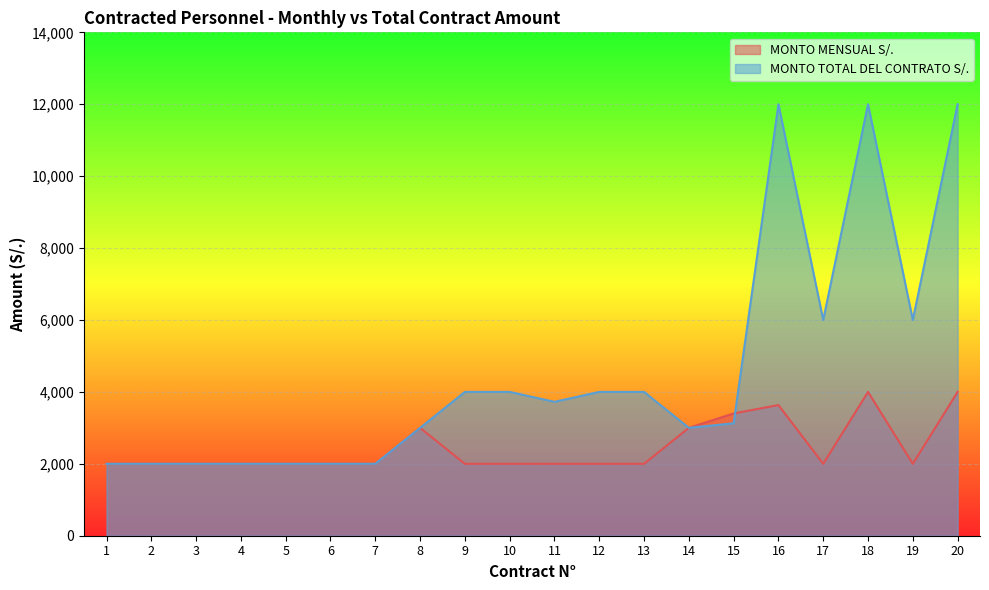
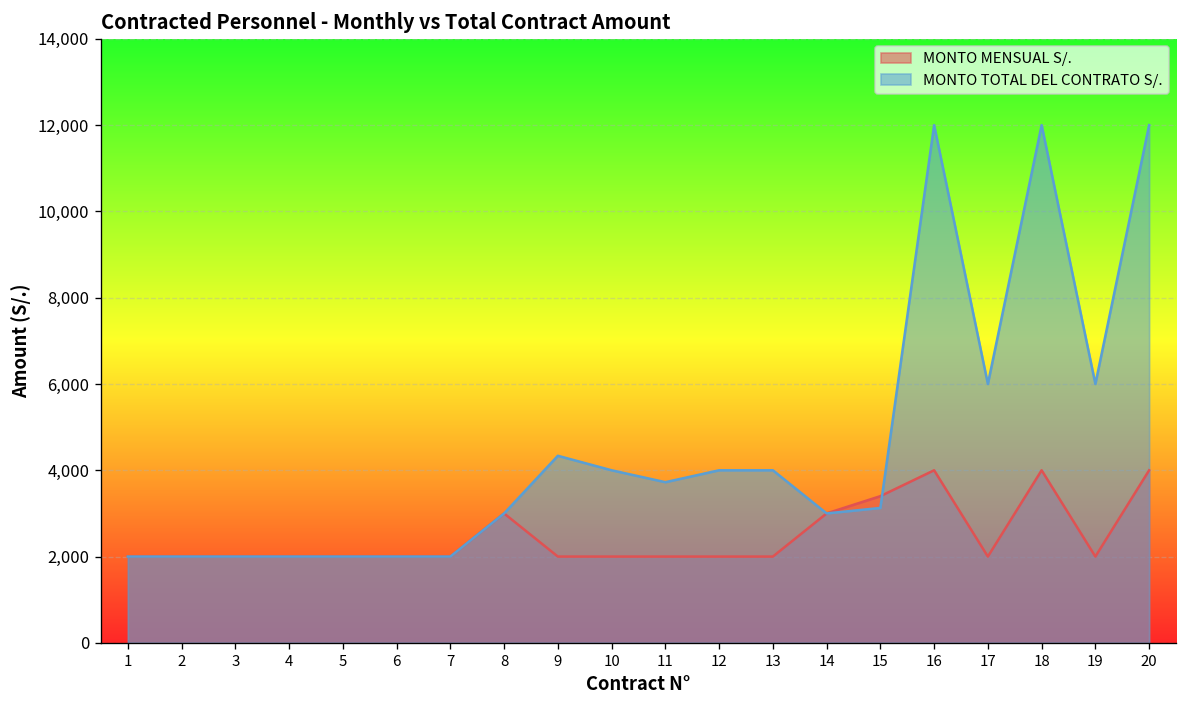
MONTO TOTAL DEL CONTRATO S/., 9: 4,000 -> 4,300
MONTO MENSUAL S/., 16: 3,600 -> 4,000
